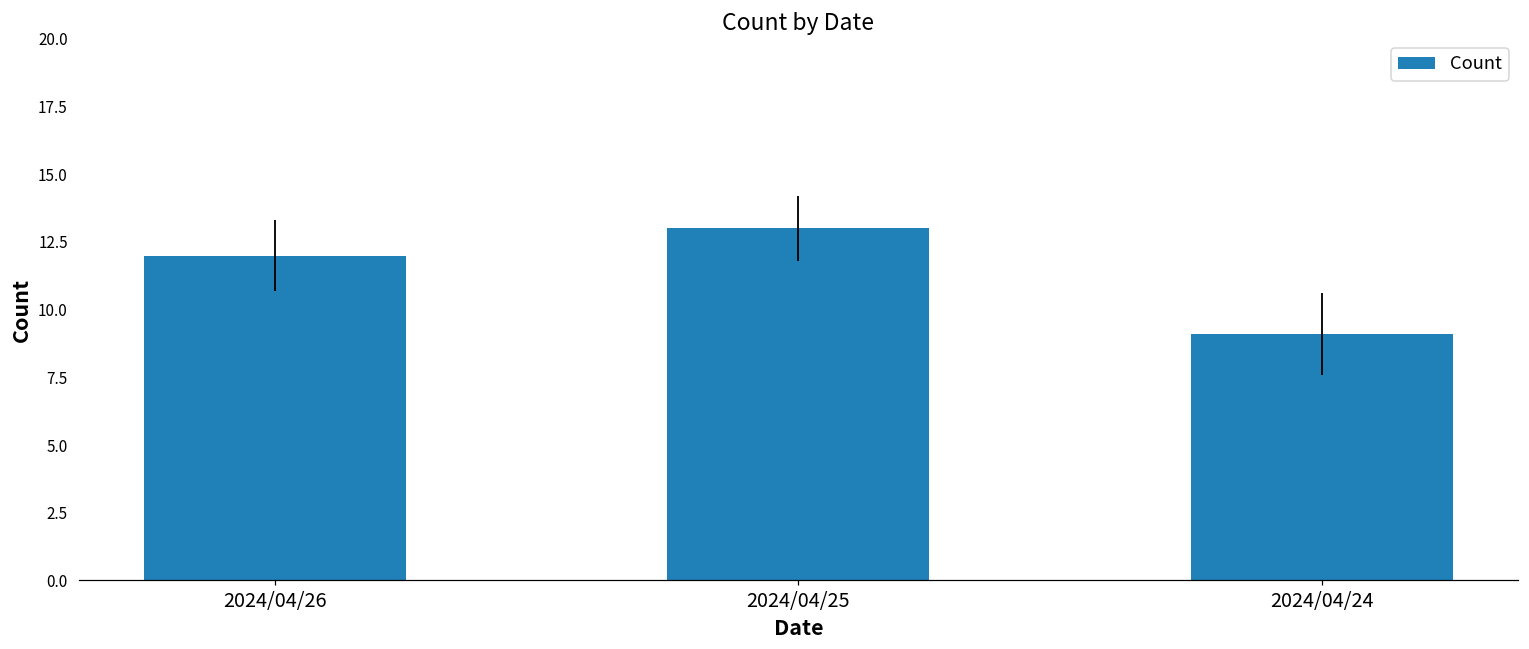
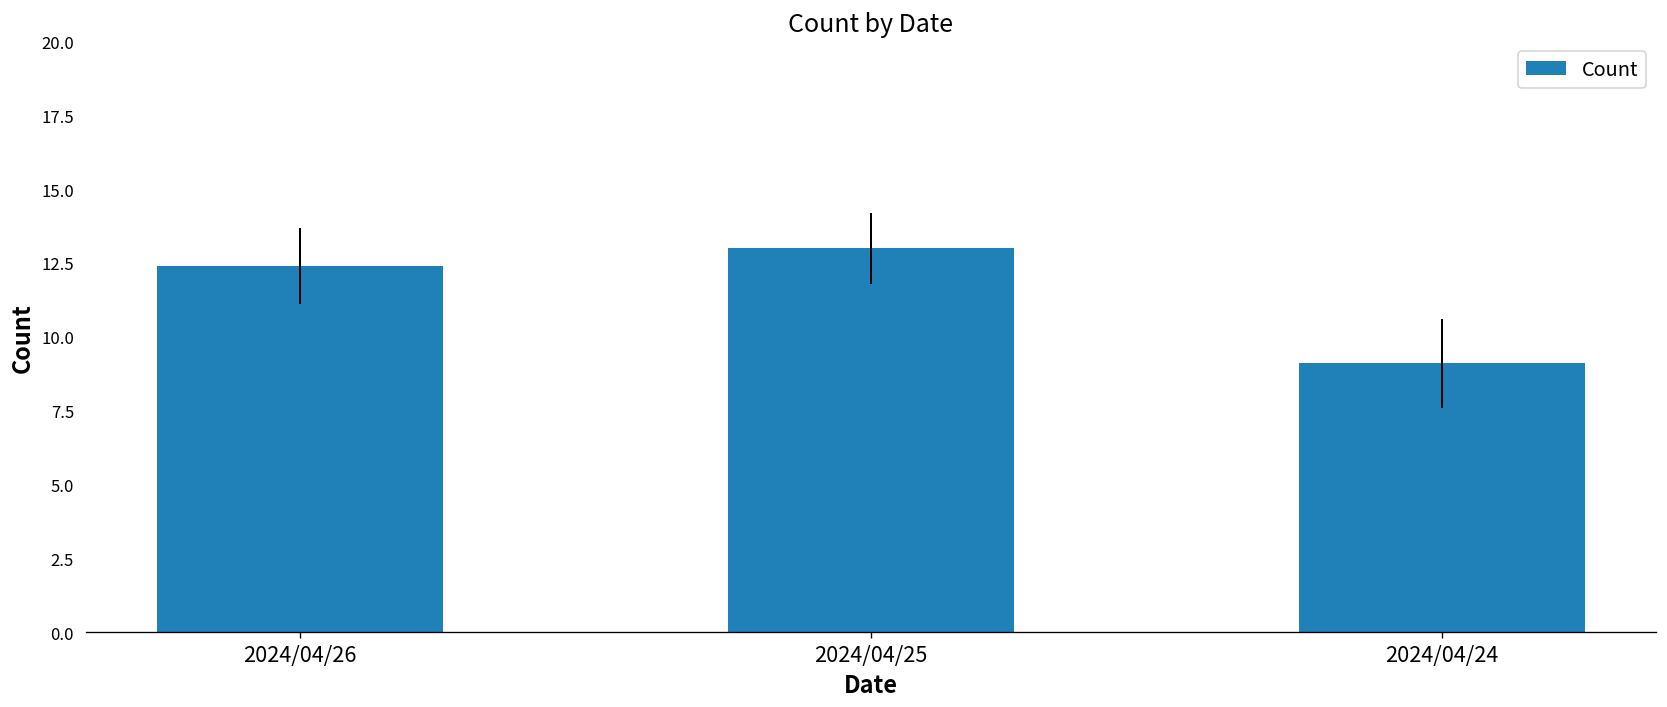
2024/04/26: 12.0 -> 12.4
